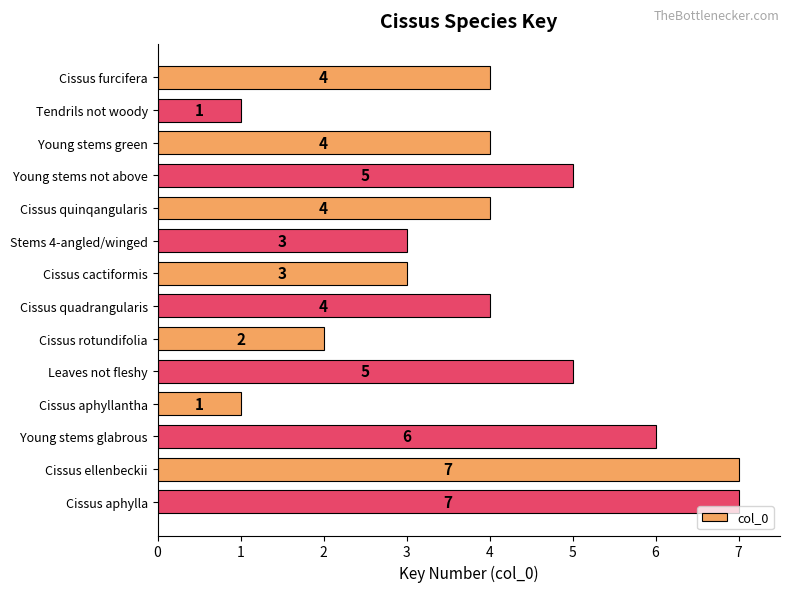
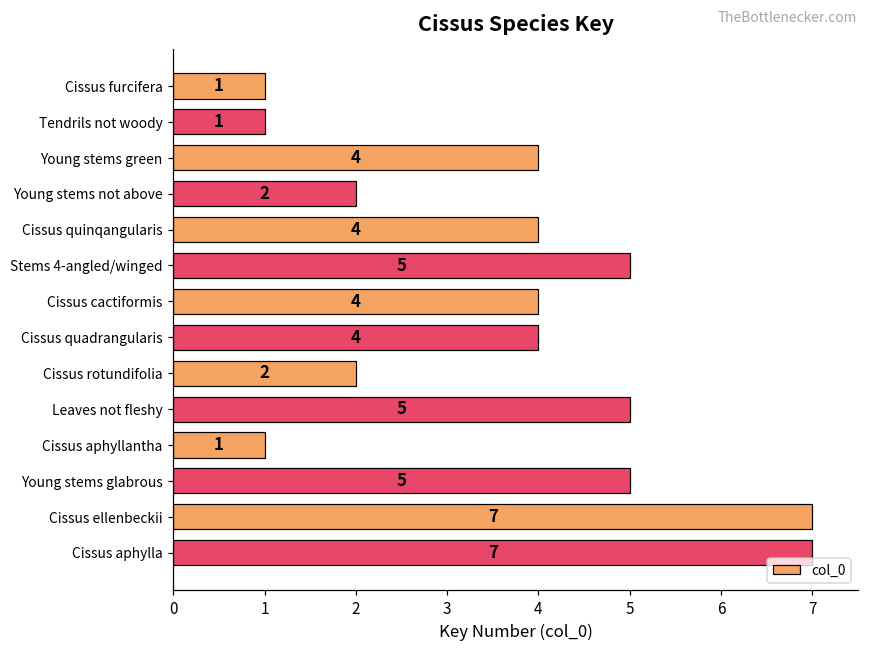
Cissus furcifera: 4 -> 1
Young stems not above: 5 -> 2
Stems 4-angled/winged: 3 -> 5
Cissus cactiformis: 3 -> 4
Young stems glabrous: 6 -> 5
